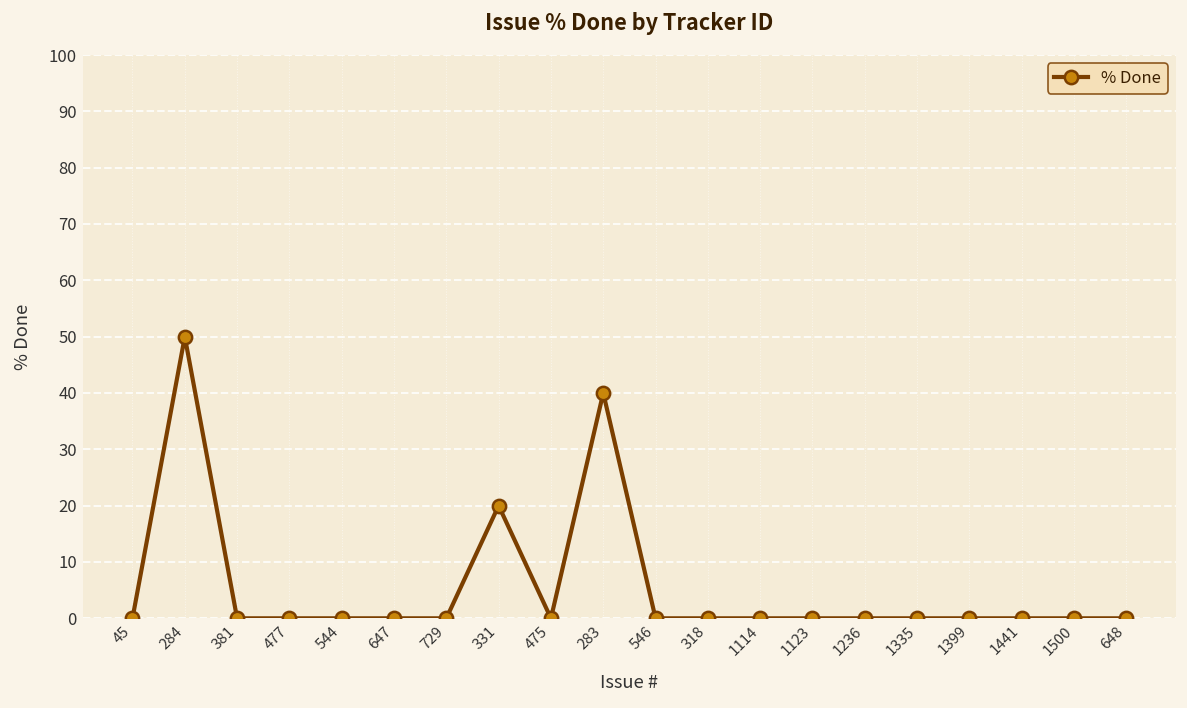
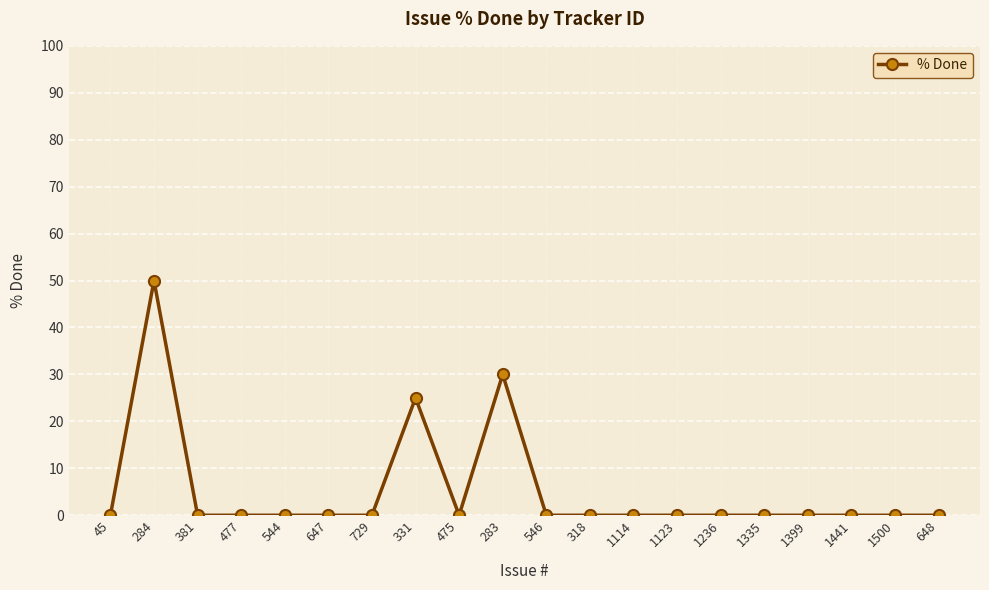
331: 20 -> 25
283: 40 -> 30
